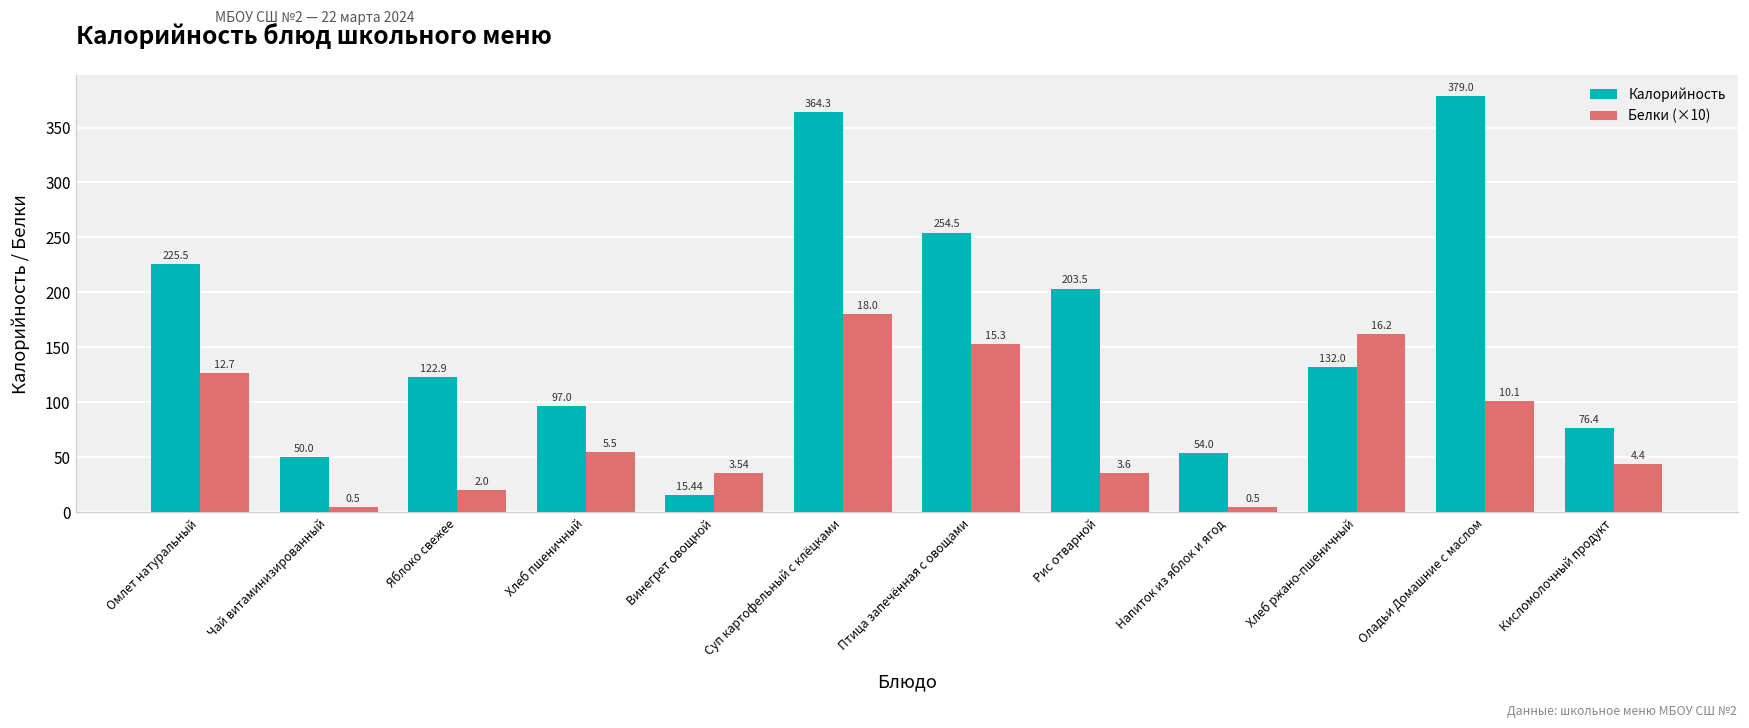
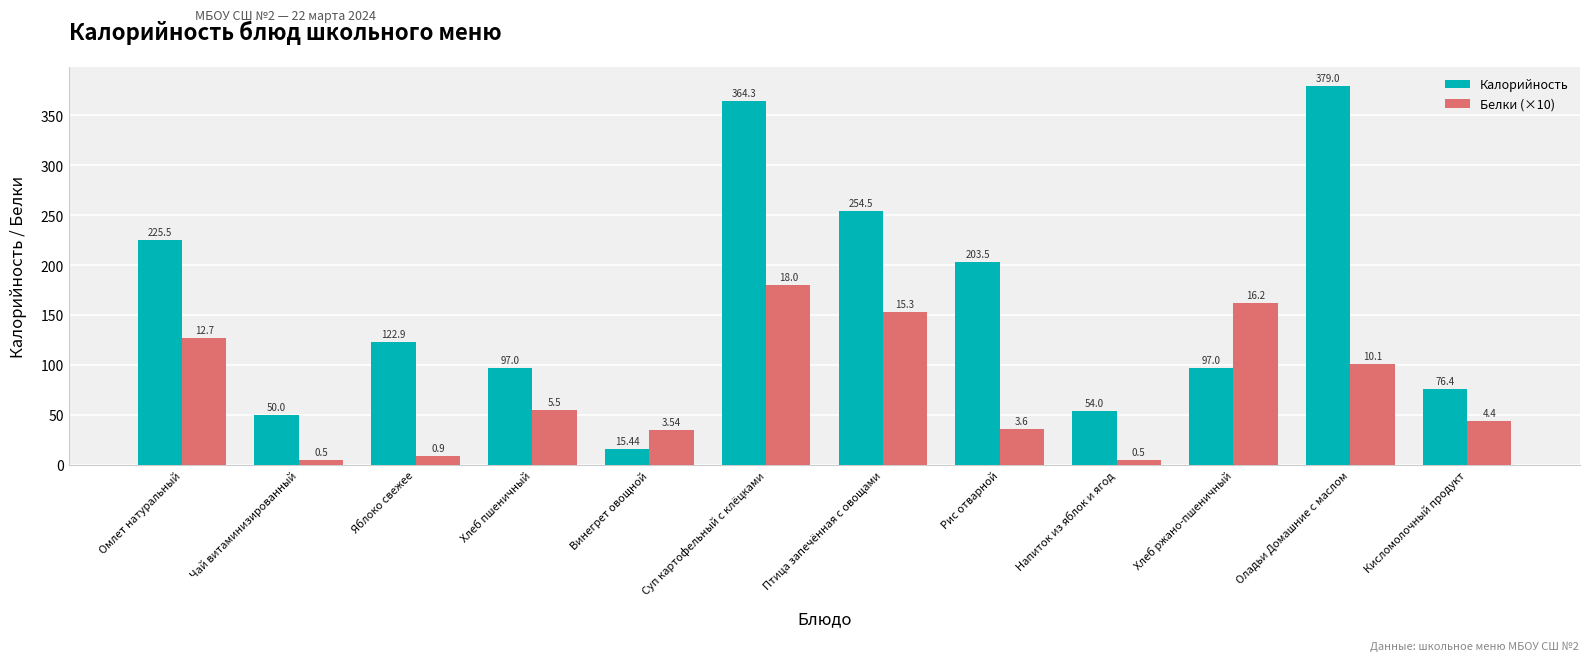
Белки (×10), Яблоко свежее: 2.0 -> 0.9
Калорийность, Хлеб ржано-пшеничный: 132.0 -> 97.0
